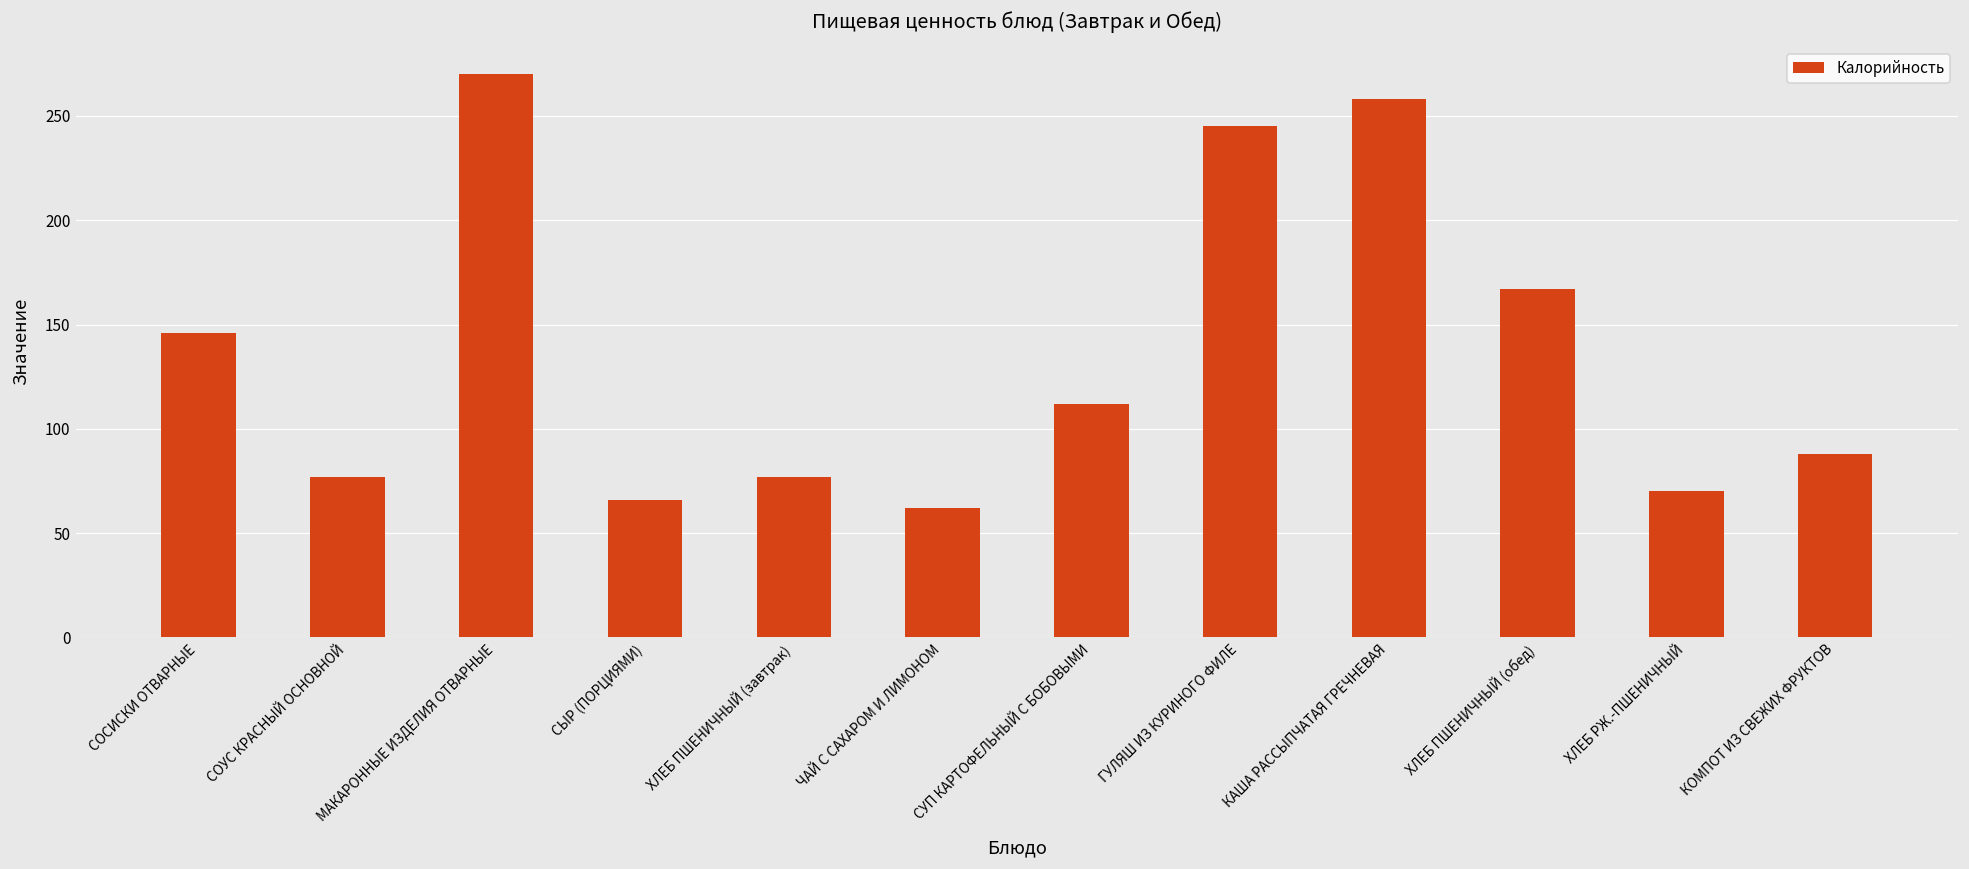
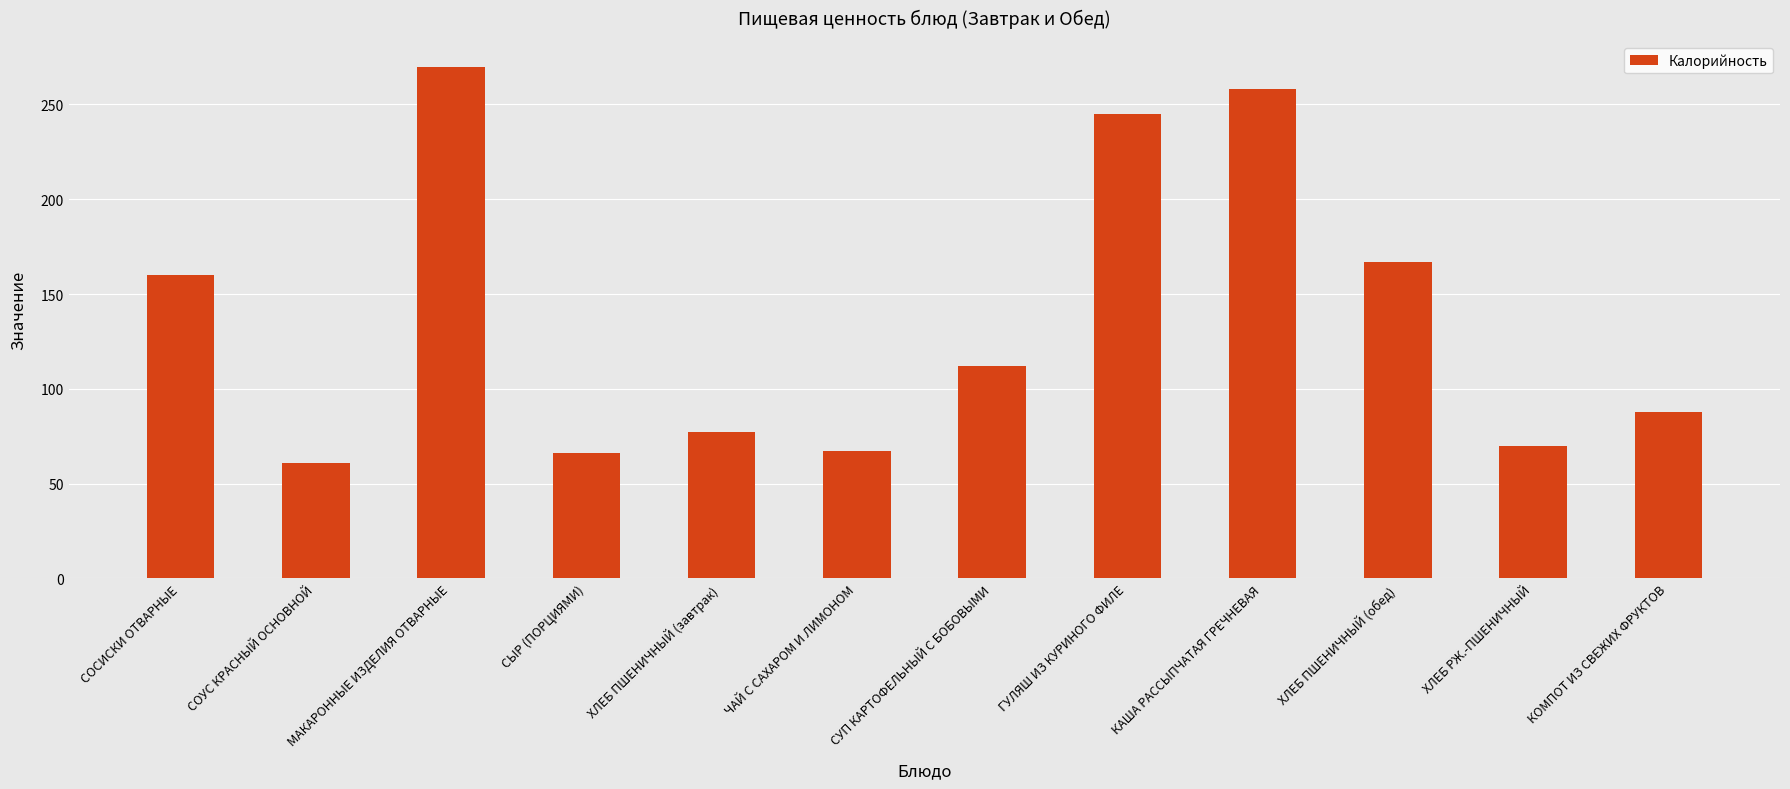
СОСИСКИ ОТВАРНЫЕ: 146 -> 160
СОУС КРАСНЫЙ ОСНОВНОЙ: 77 -> 61
ЧАЙ С САХАРОМ И ЛИМОНОМ: 62 -> 67
